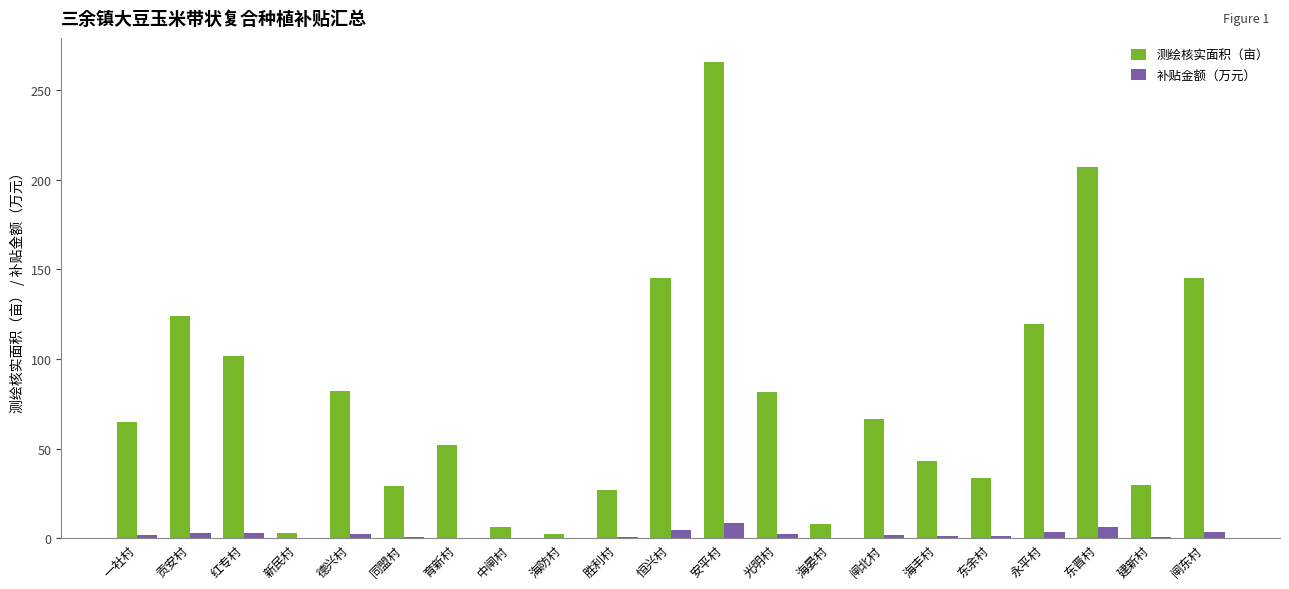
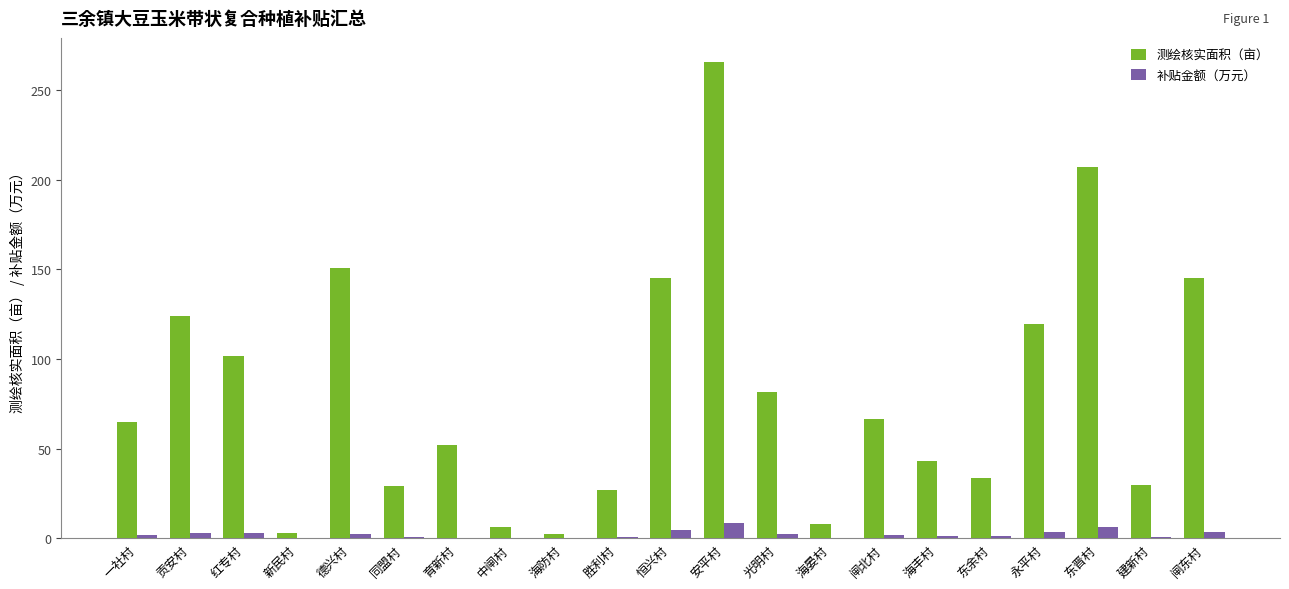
测绘核实面积（亩）, 德兴村: 82 -> 151
